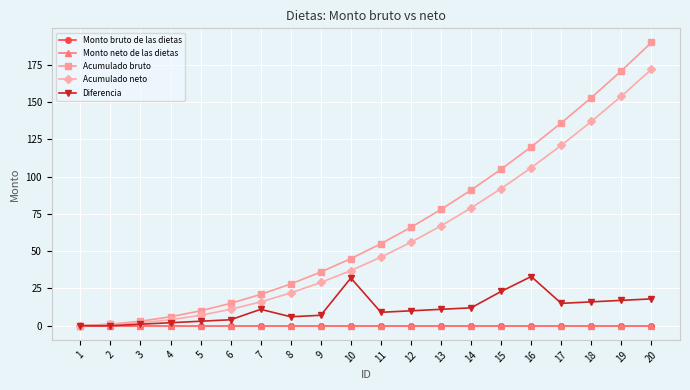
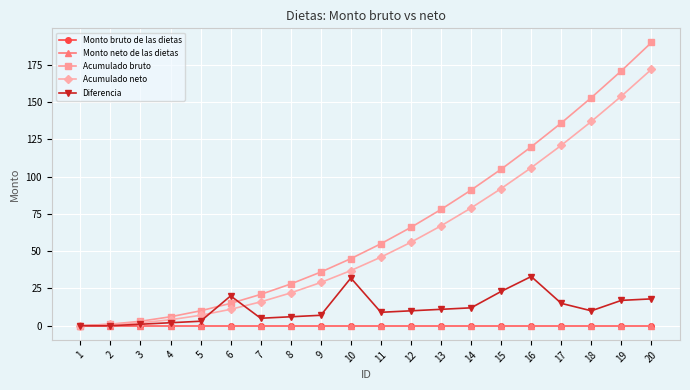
Diferencia, 6: 4 -> 20
Diferencia, 7: 11 -> 5
Diferencia, 18: 16 -> 10
